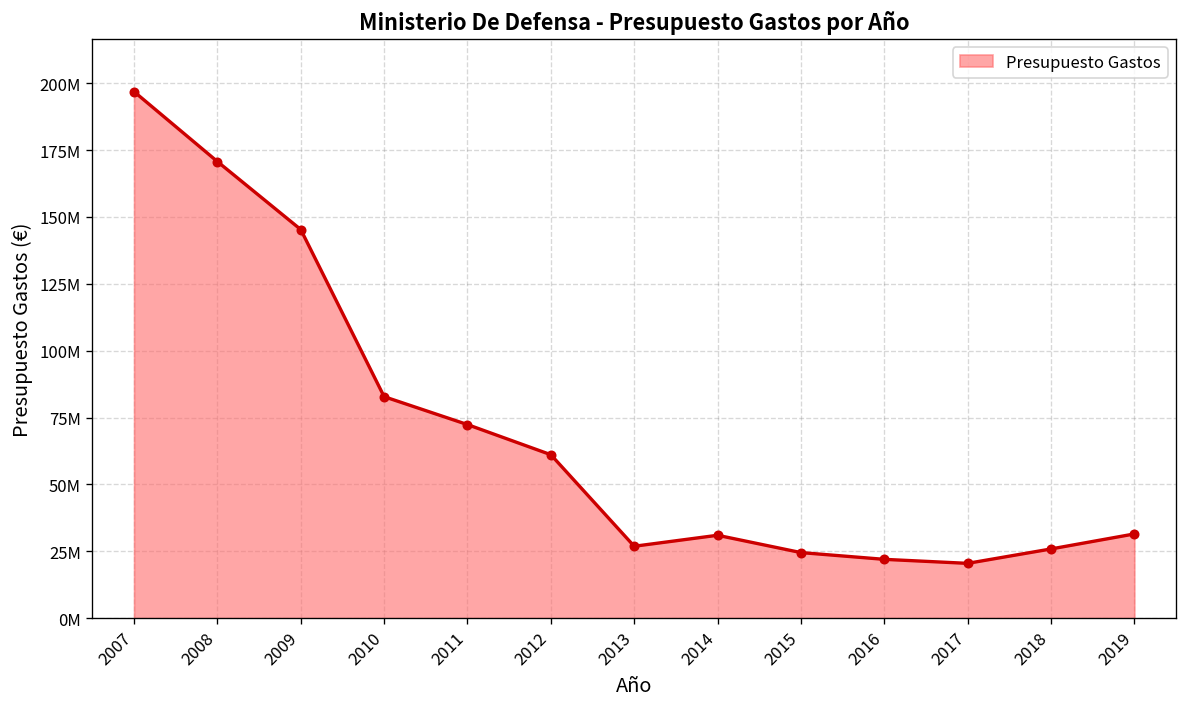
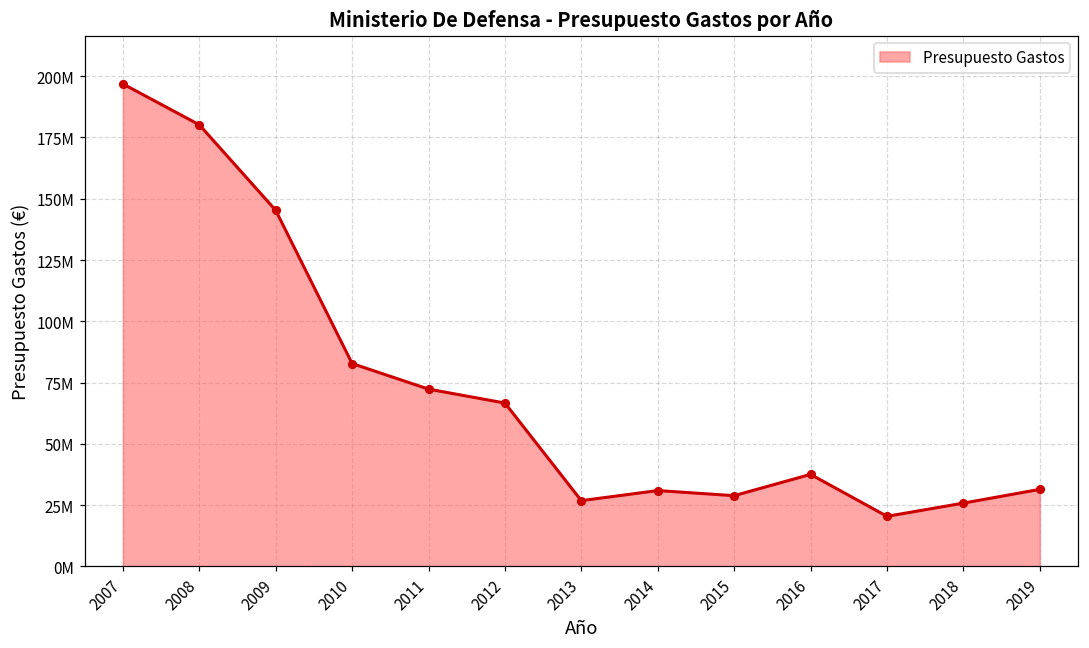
2008: 171000000 -> 180000000
2012: 61000000 -> 67000000
2015: 24000000 -> 29000000
2016: 22000000 -> 38000000
